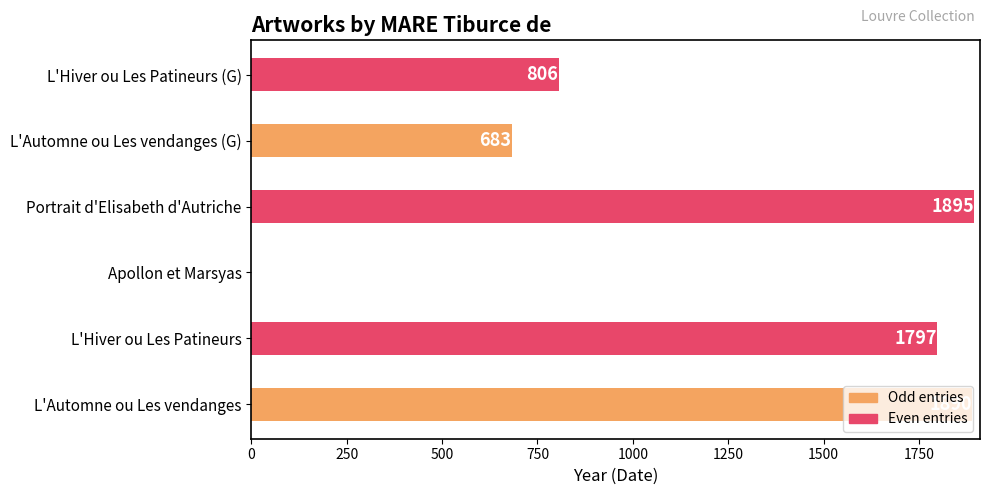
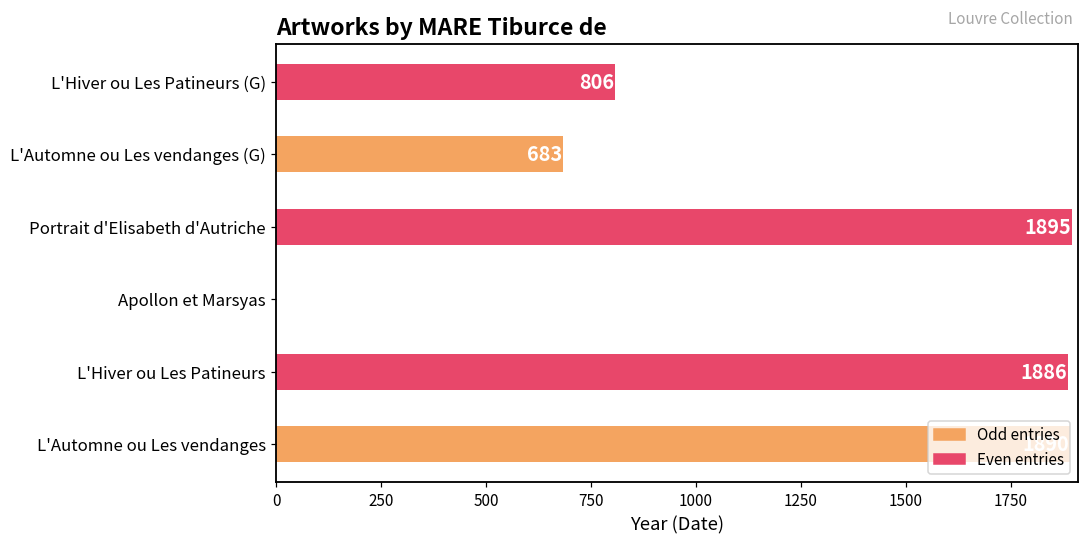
L'Hiver ou Les Patineurs: 1797 -> 1886
